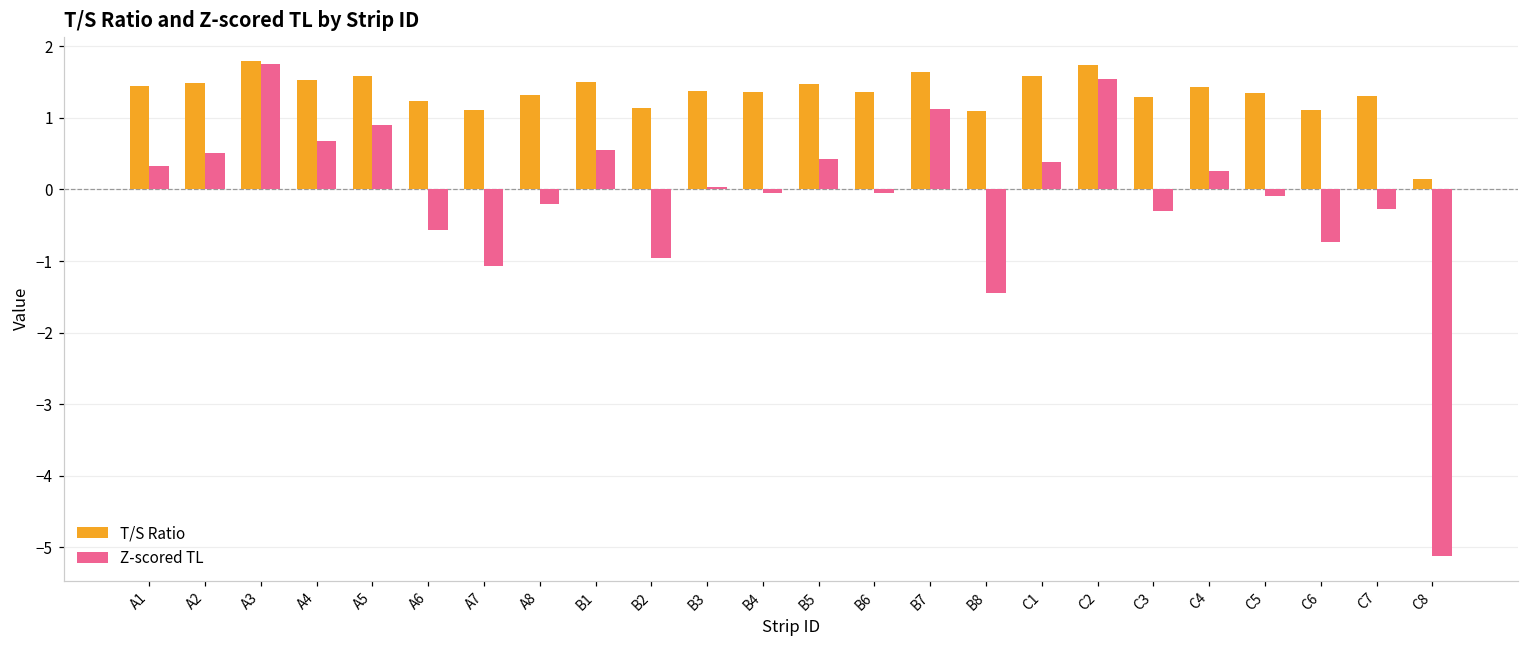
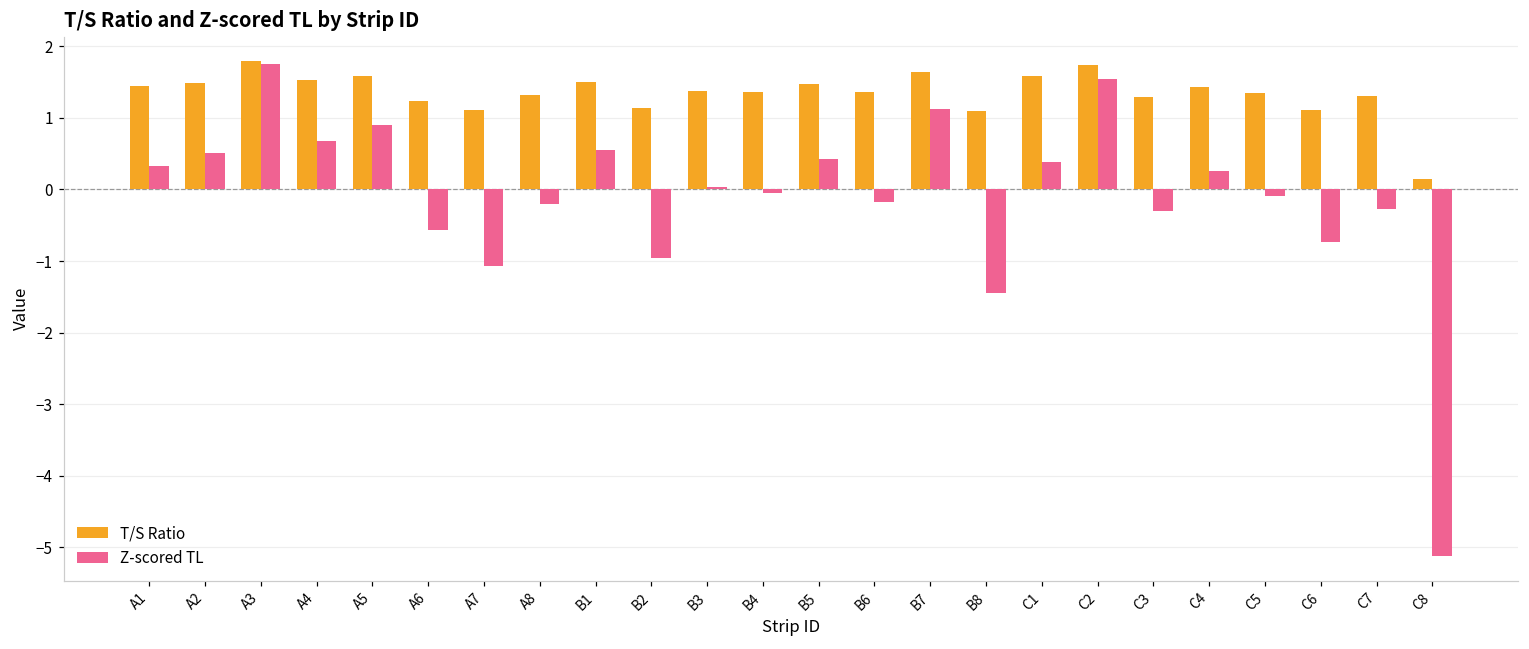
Z-scored TL, B6: -0.1 -> -0.2
